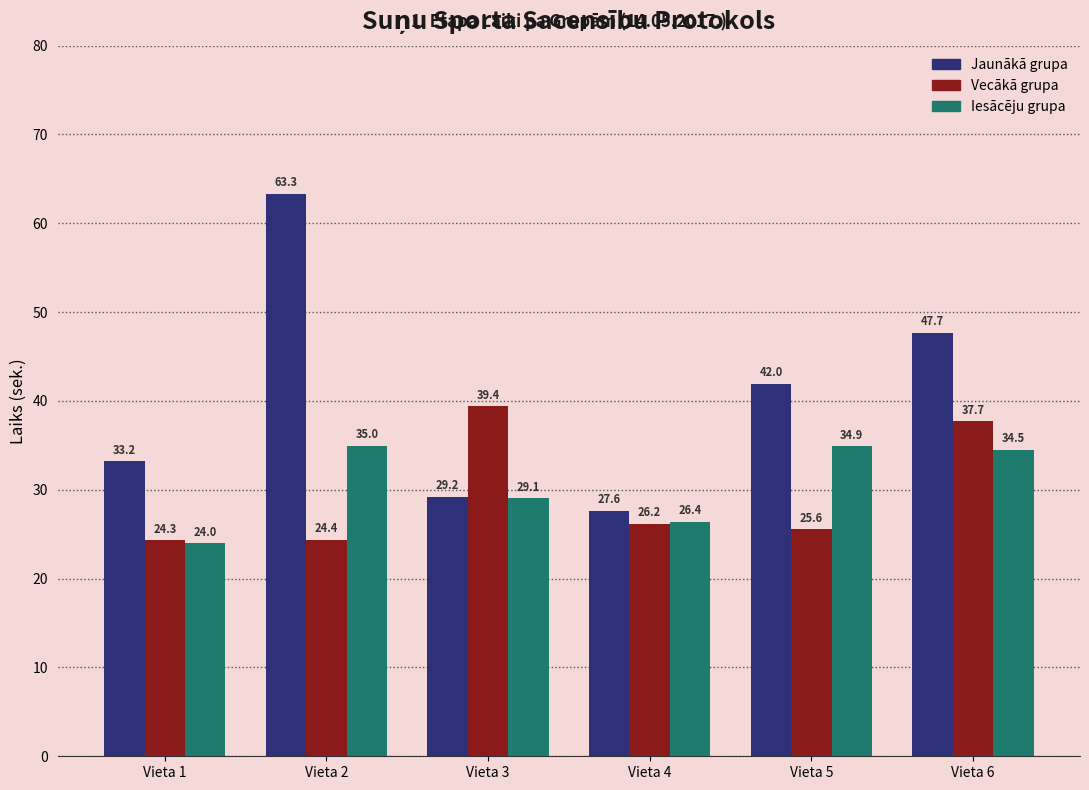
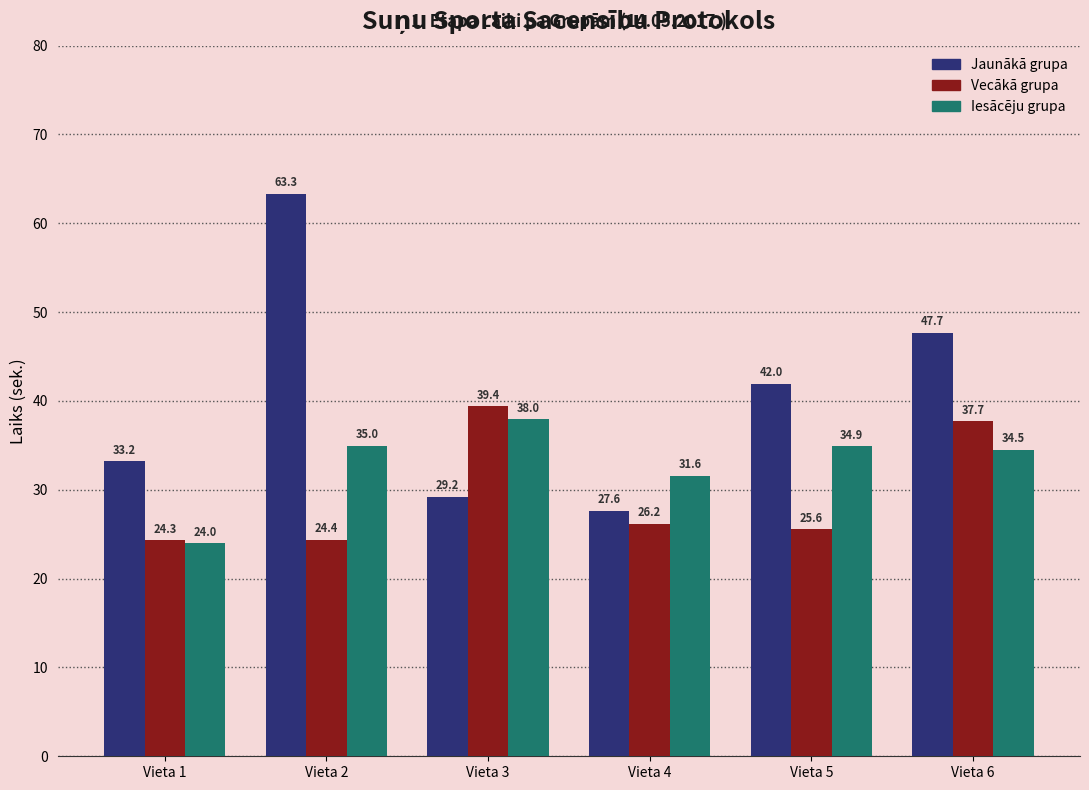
Iesācēju grupa, Vieta 3: 29.1 -> 38.0
Iesācēju grupa, Vieta 4: 26.4 -> 31.6
